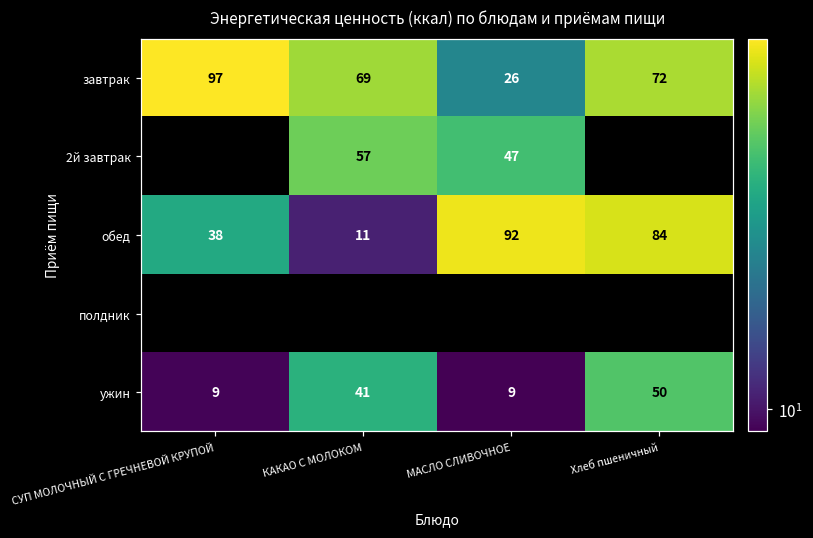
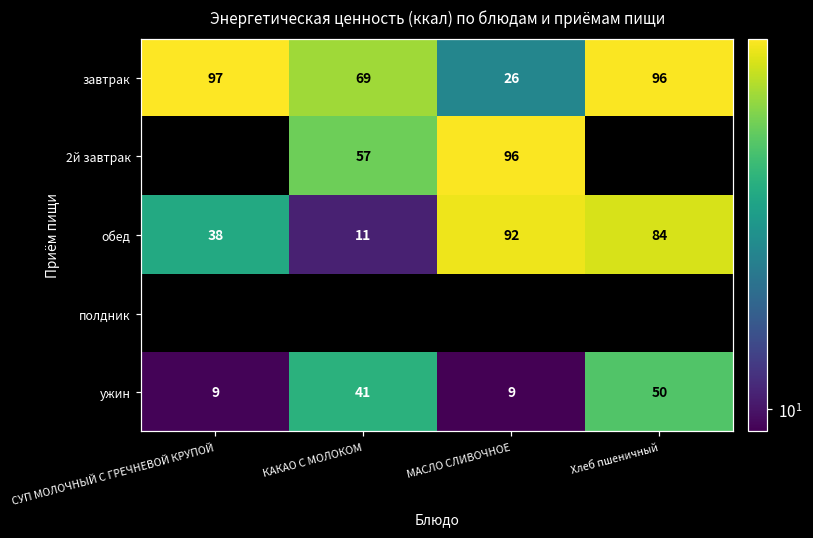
завтрак, Хлеб пшеничный: 72 -> 96
2й завтрак, МАСЛО СЛИВОЧНОЕ: 47 -> 96
